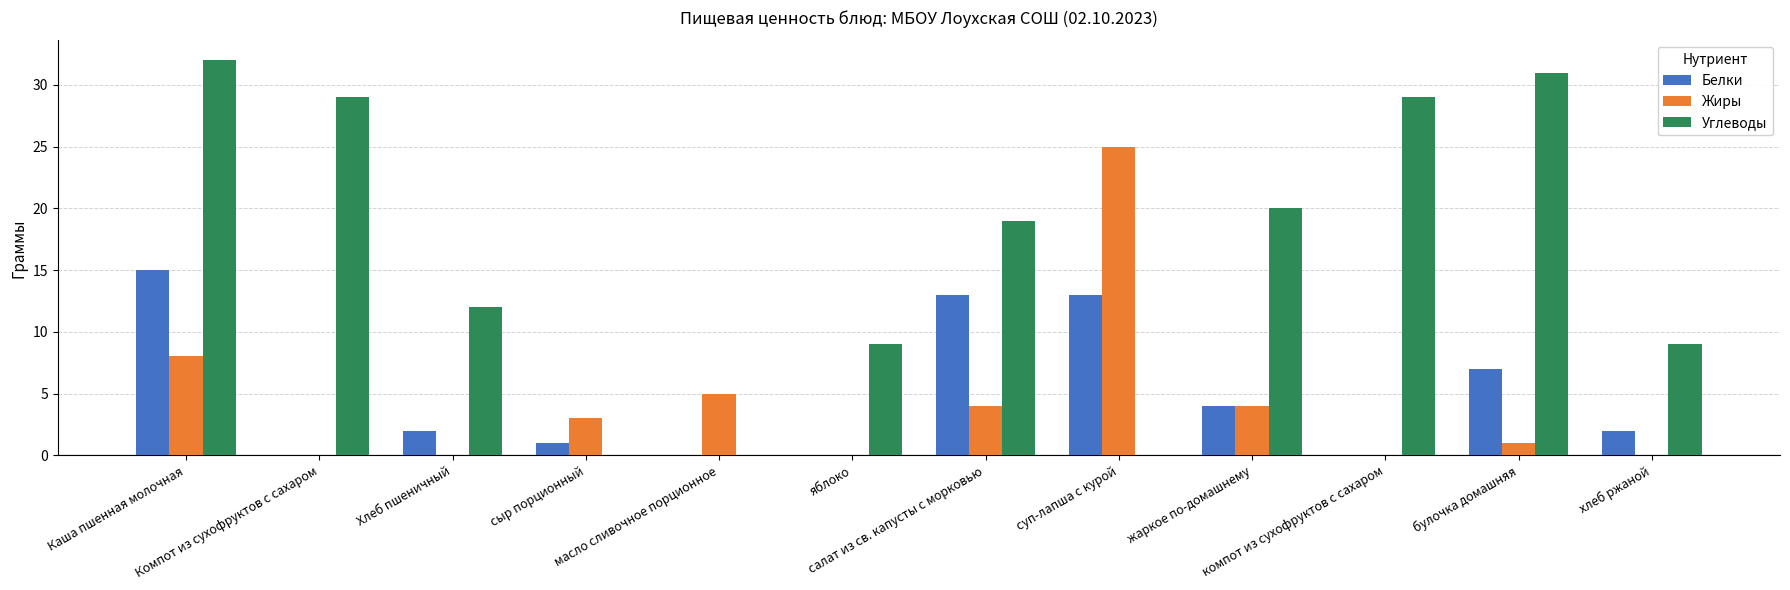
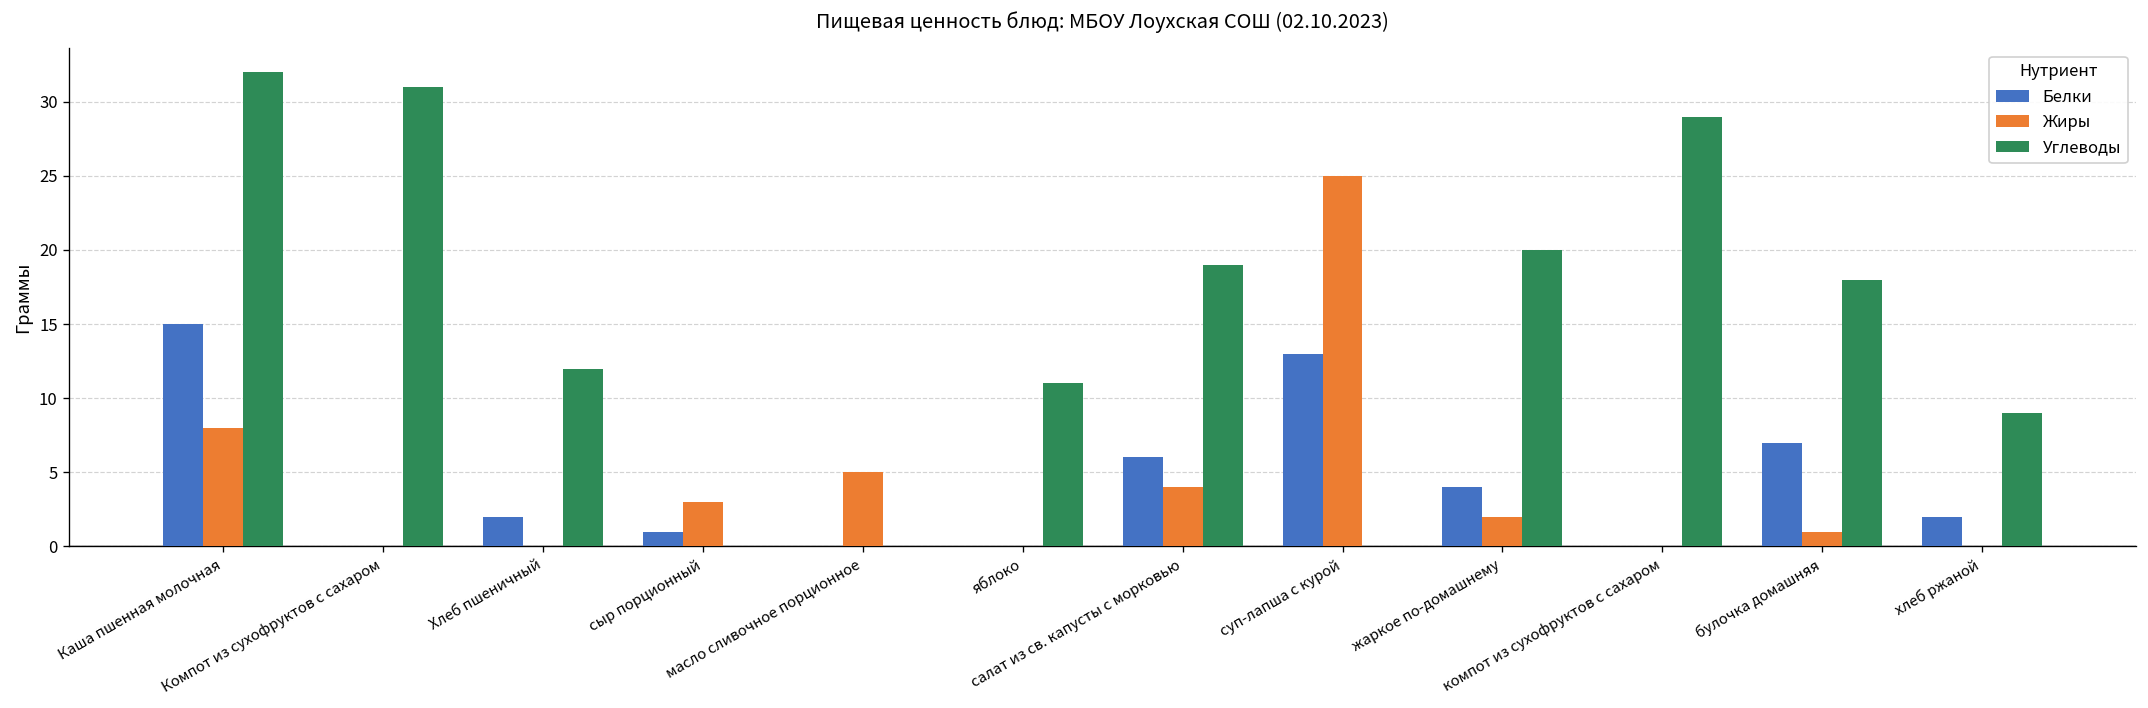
Углеводы, Компот из сухофруктов с сахаром: 29 -> 31
Углеводы, яблоко: 9 -> 11
Белки, салат из св. капусты с морковью: 13 -> 6
Жиры, жаркое по-домашнему: 4 -> 2
Углеводы, булочка домашняя: 31 -> 18
